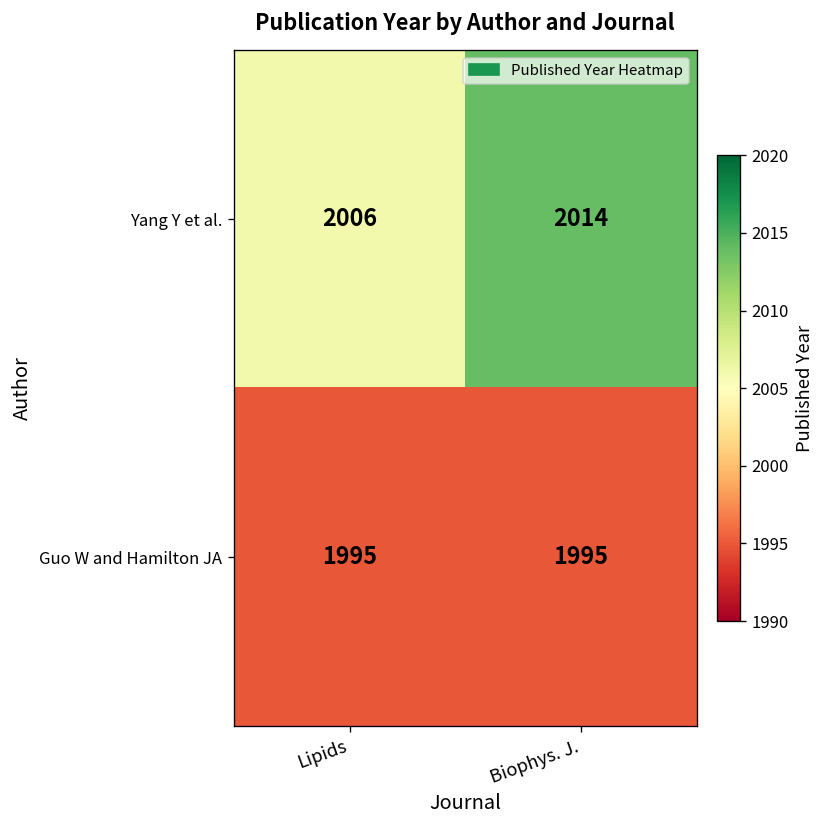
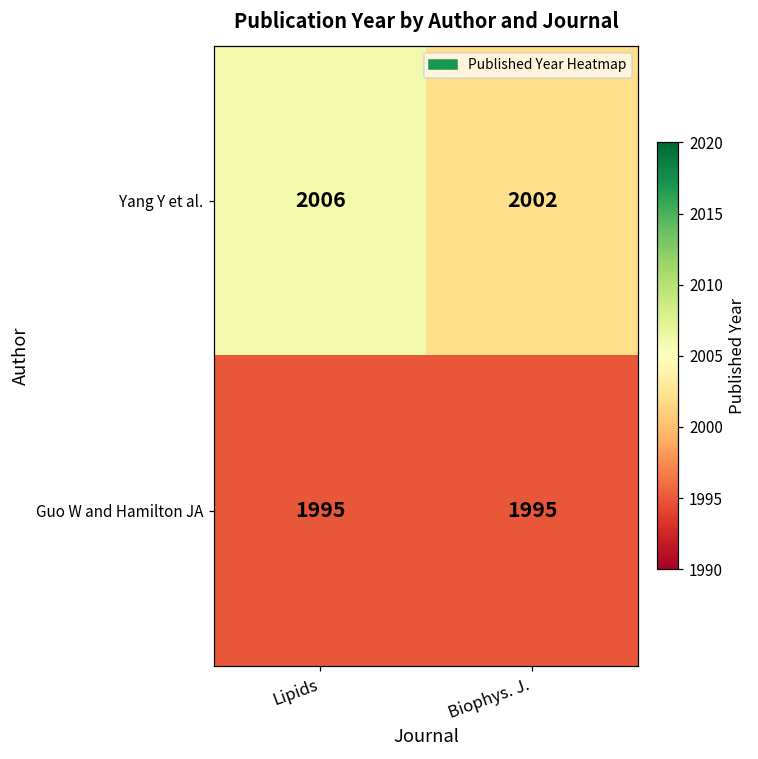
Yang Y et al., Biophys. J.: 2014 -> 2002
